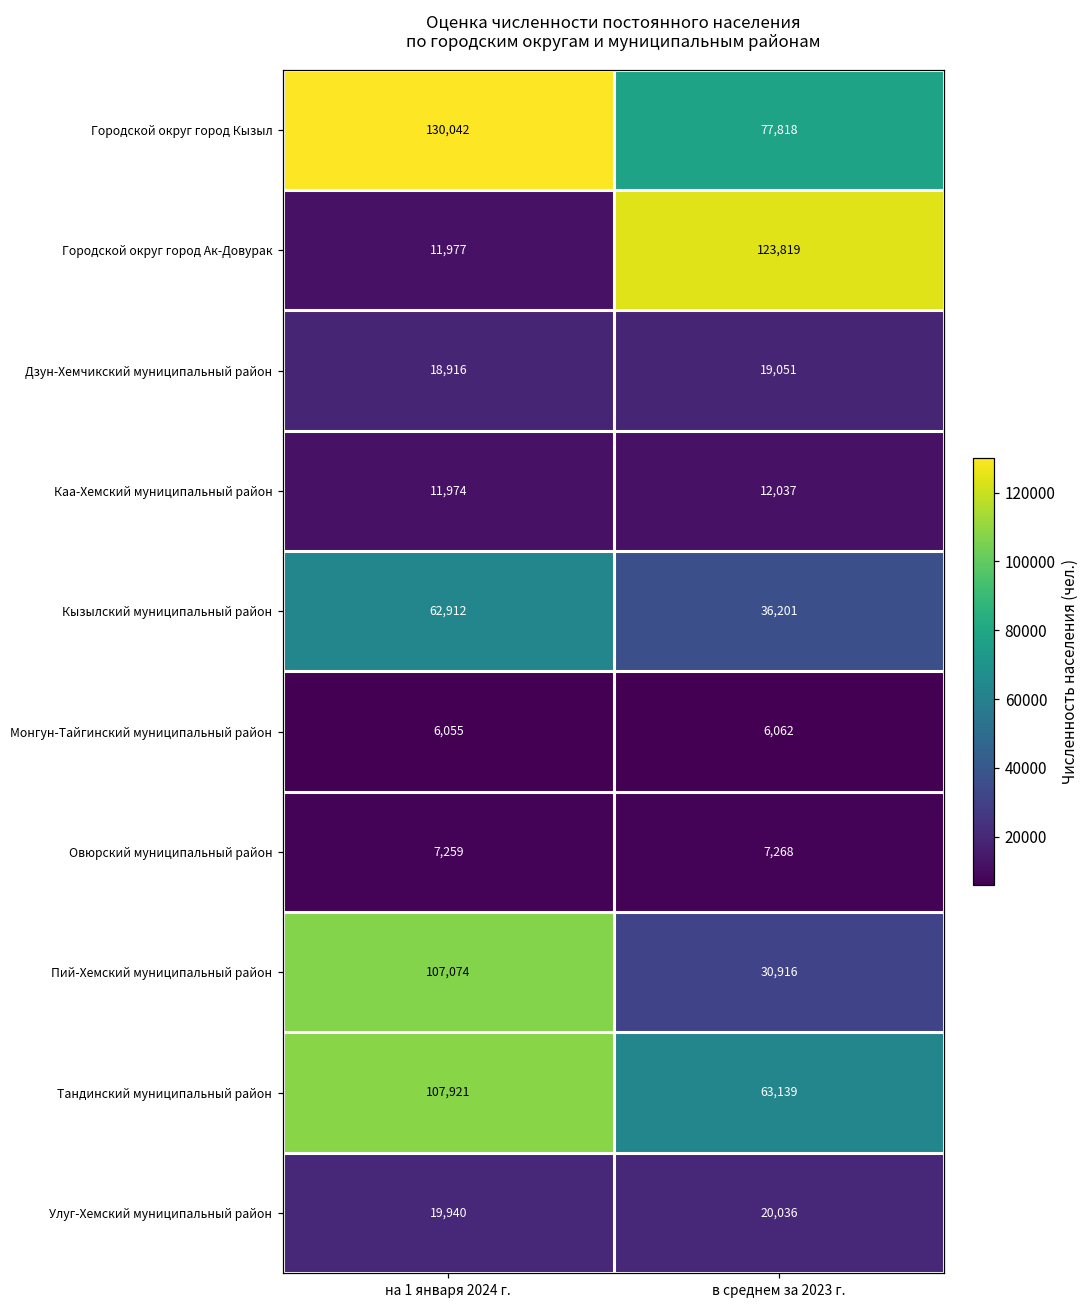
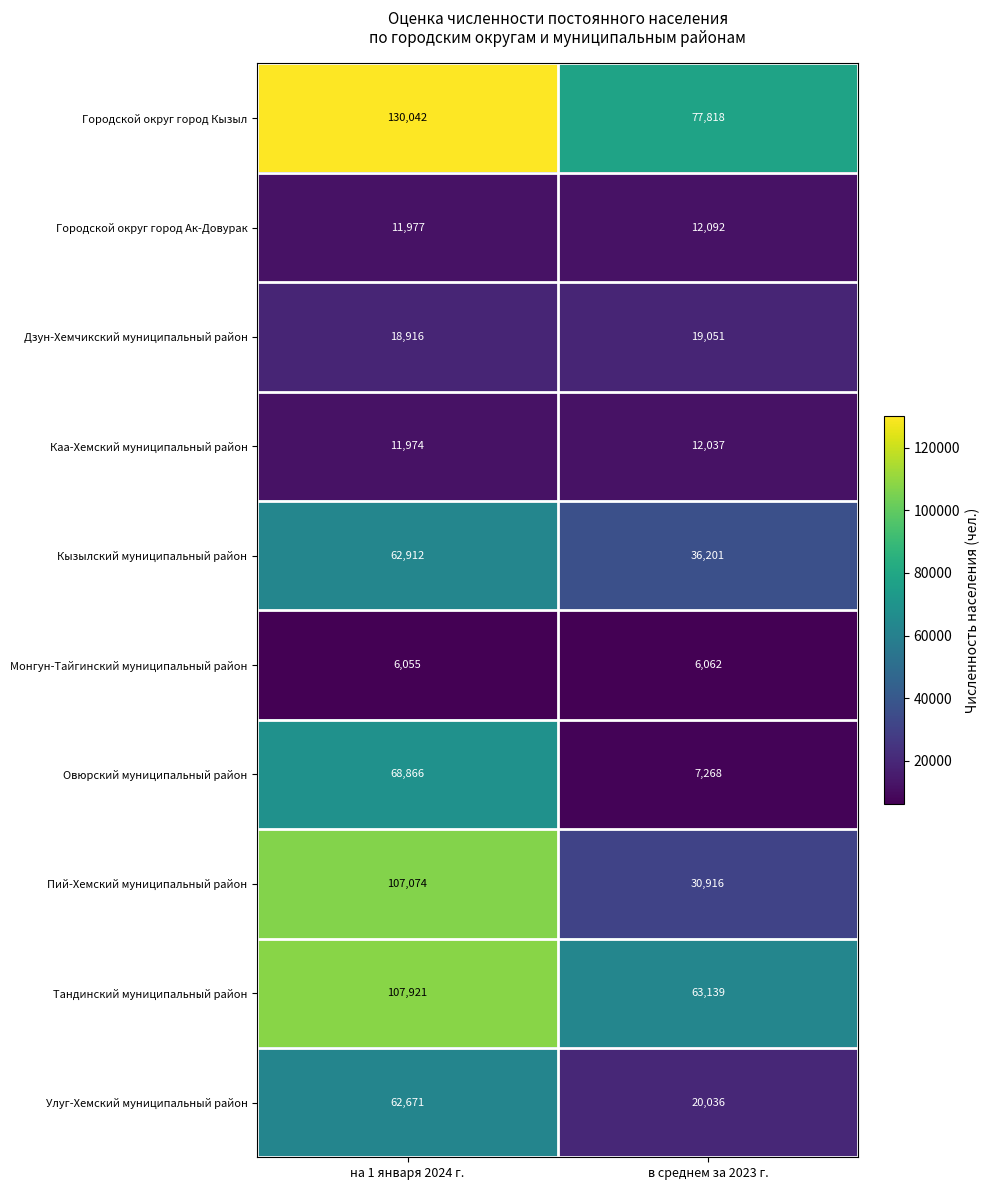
Городской округ город Ак-Довурак, в среднем за 2023 г.: 123,819 -> 12,092
Овюрский муниципальный район, на 1 января 2024 г.: 7,259 -> 68,866
Улуг-Хемский муниципальный район, на 1 января 2024 г.: 19,940 -> 62,671
